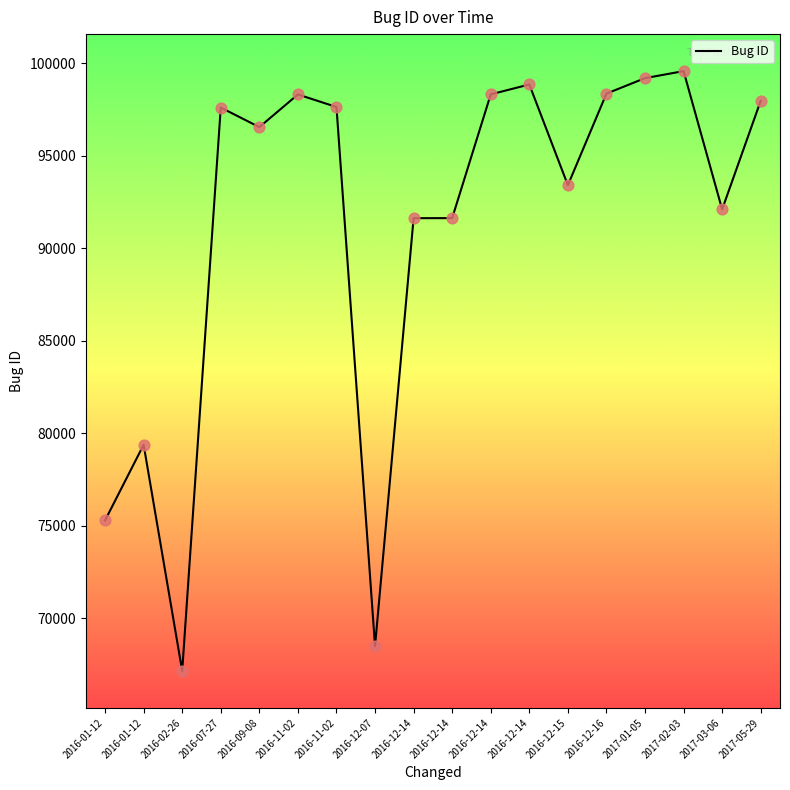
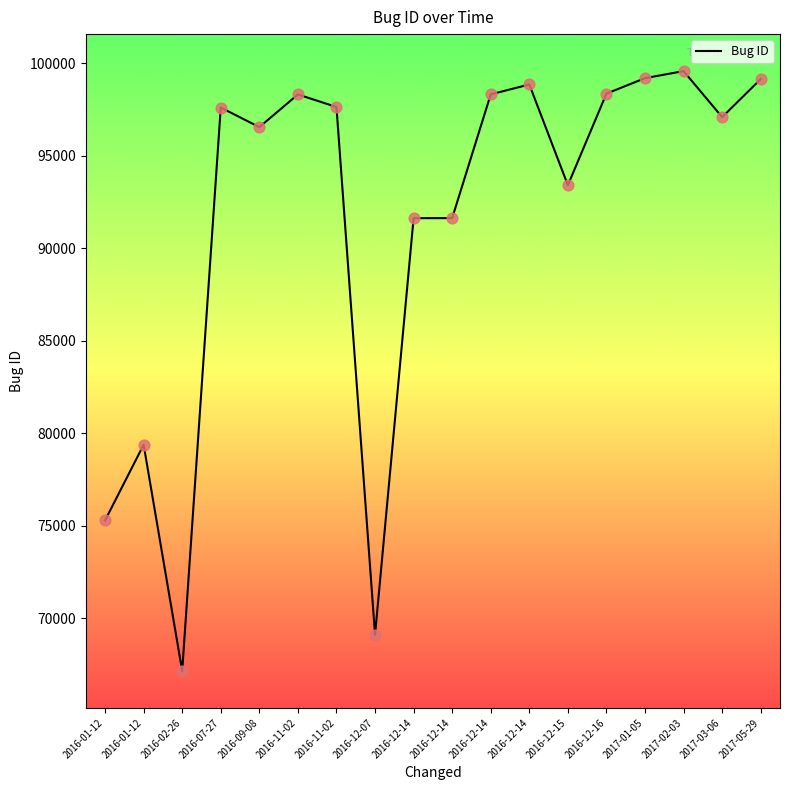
2016-12-07: 68500 -> 69100
2017-03-06: 92100 -> 97100
2017-05-29: 98000 -> 99100
